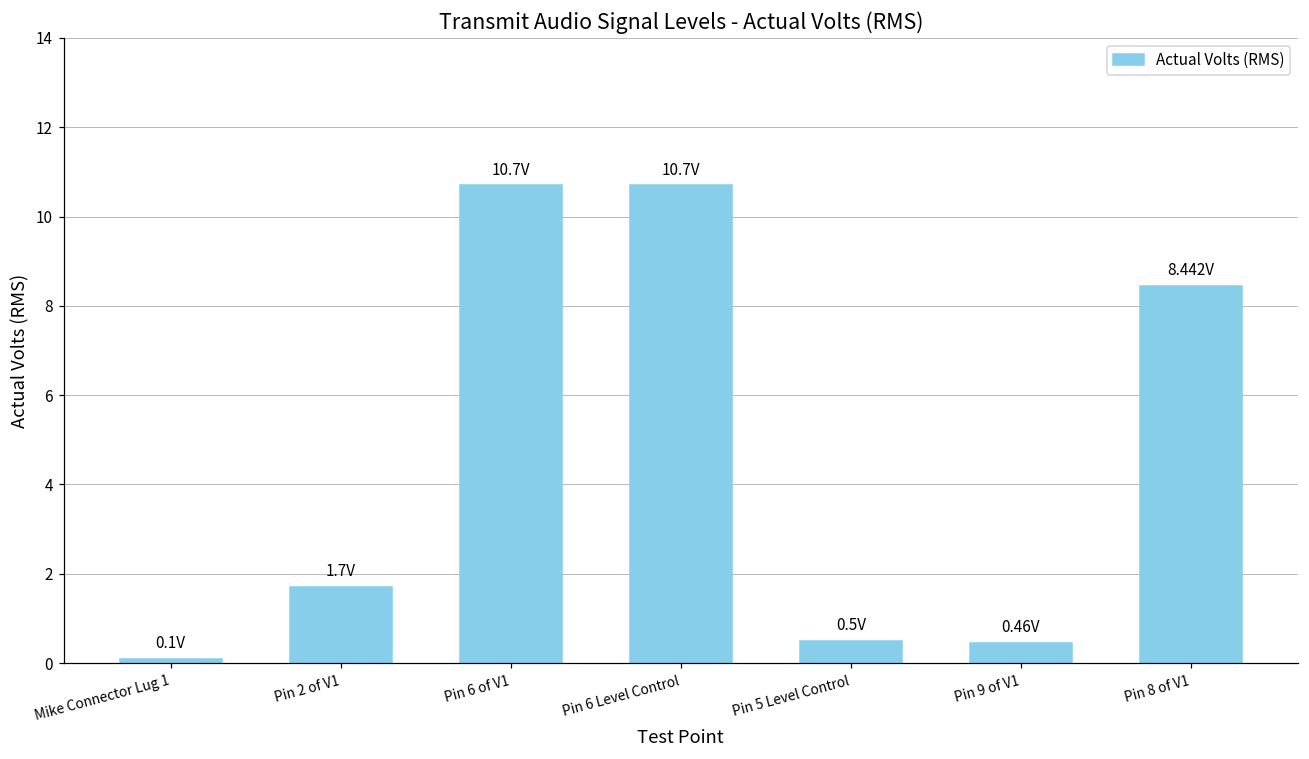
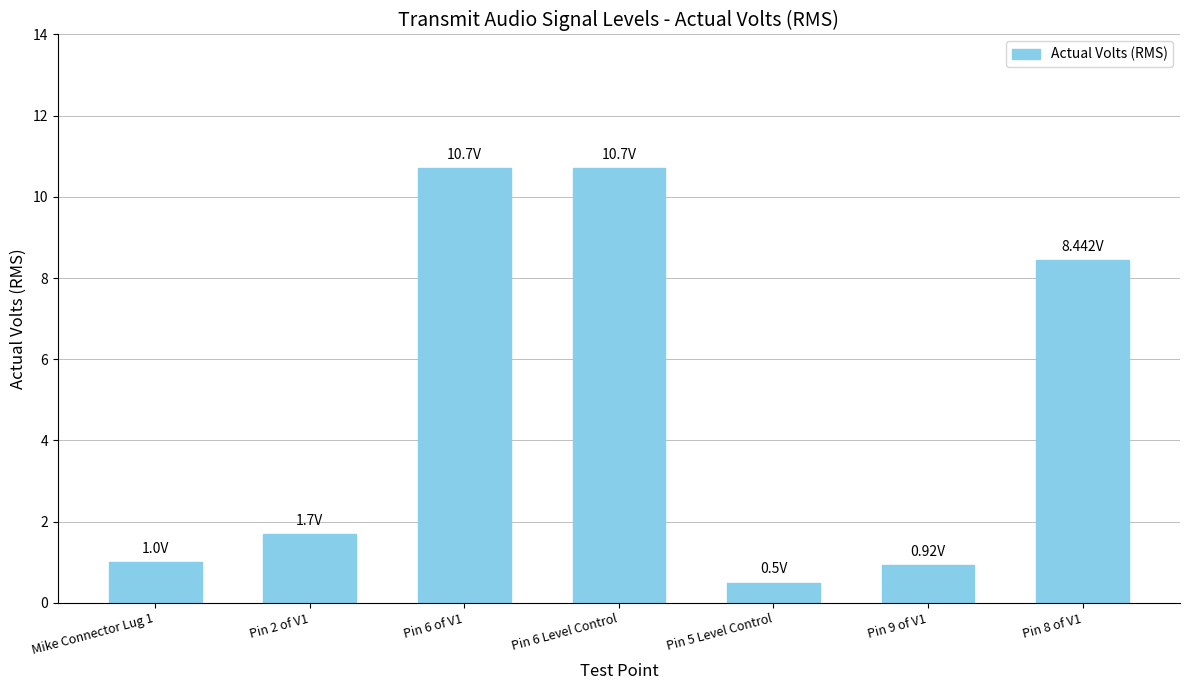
Mike Connector Lug 1: 0.1V -> 1.0V
Pin 9 of V1: 0.46V -> 0.92V
